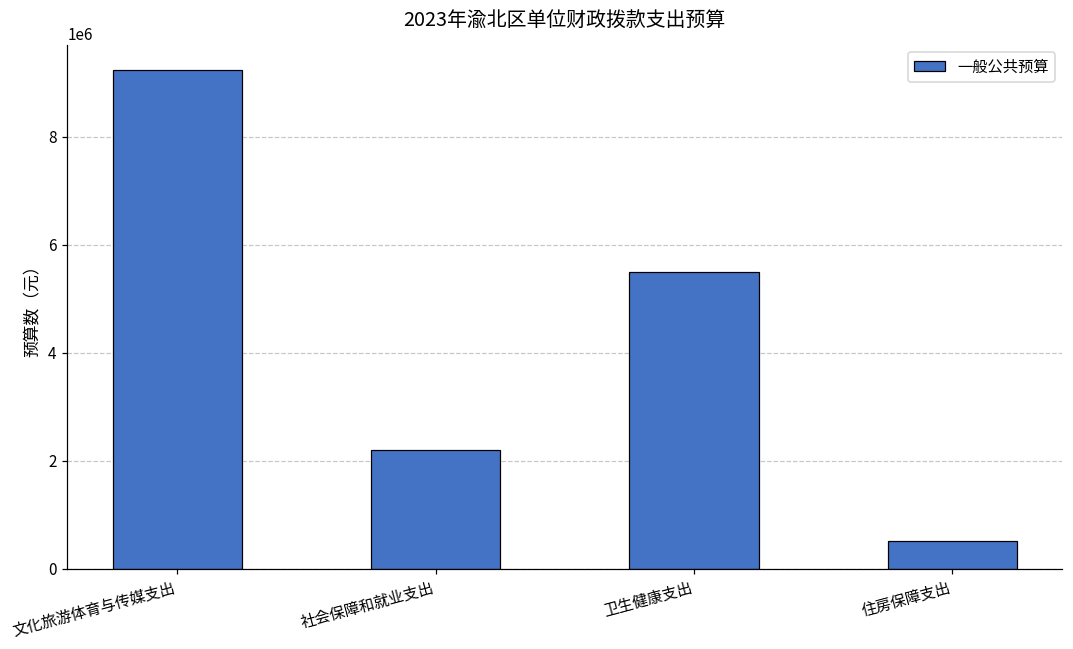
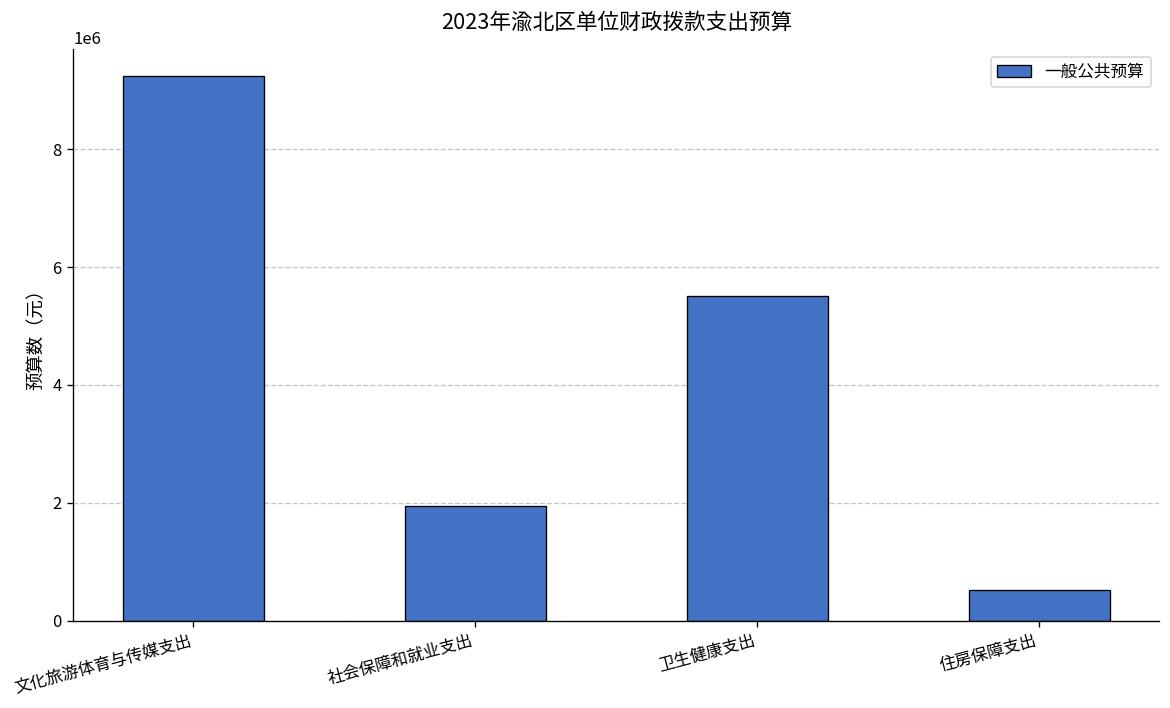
社会保障和就业支出: 2200000 -> 1900000
